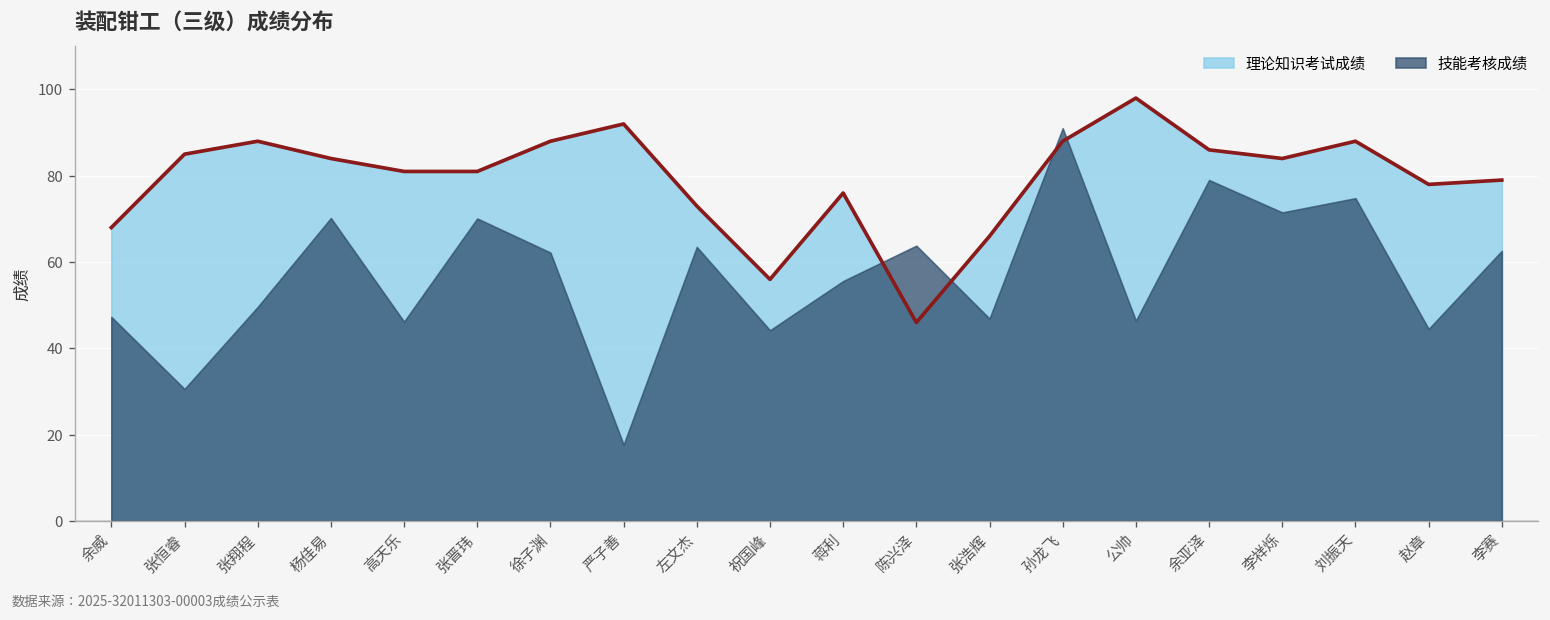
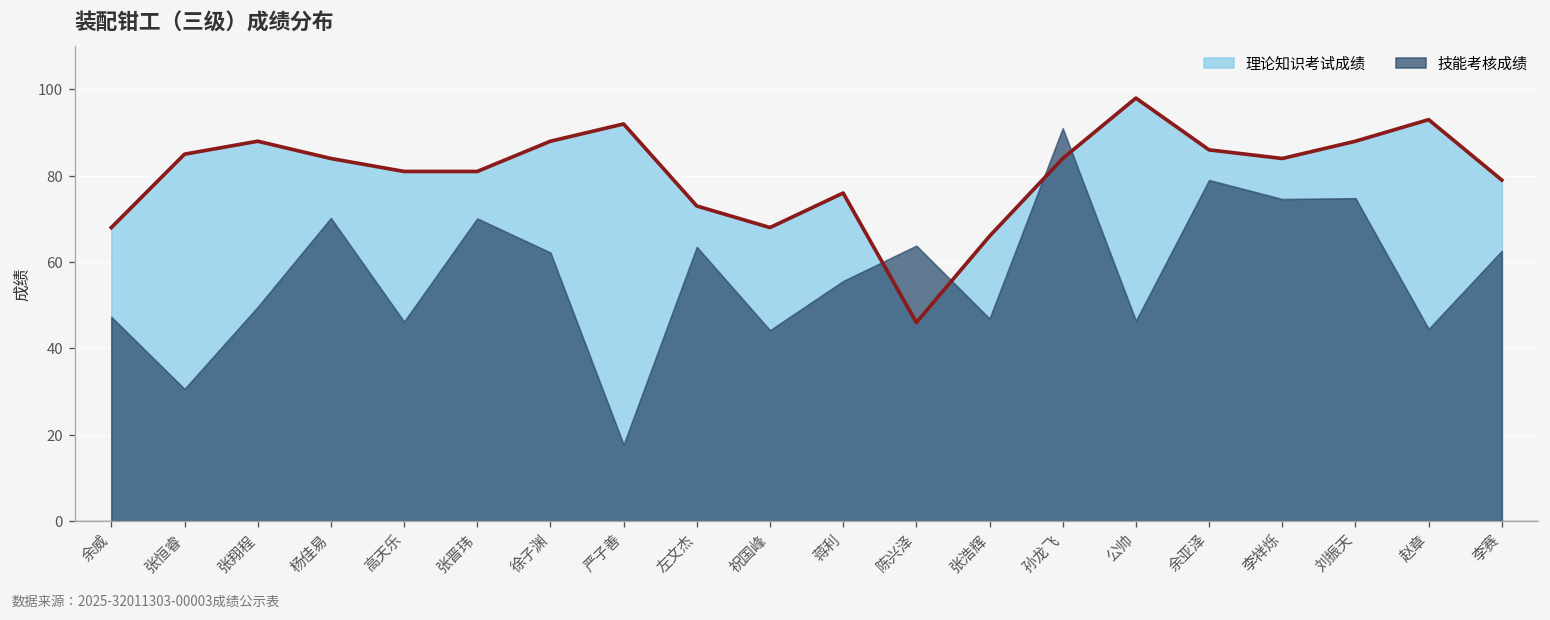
理论知识考试成绩, 祝国峰: 56 -> 68
理论知识考试成绩, 孙龙飞: 88 -> 84
技能考核成绩, 李祥烁: 72 -> 75
理论知识考试成绩, 赵章: 78 -> 93
